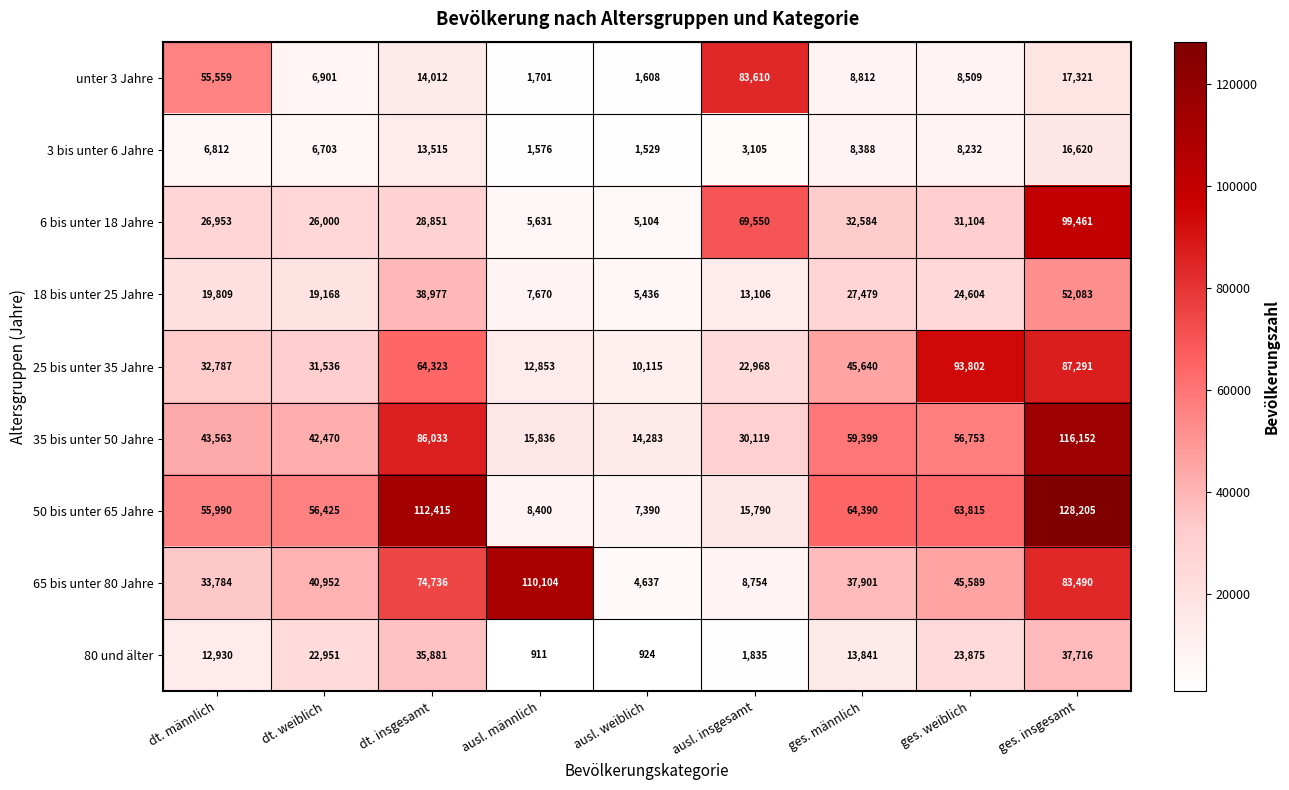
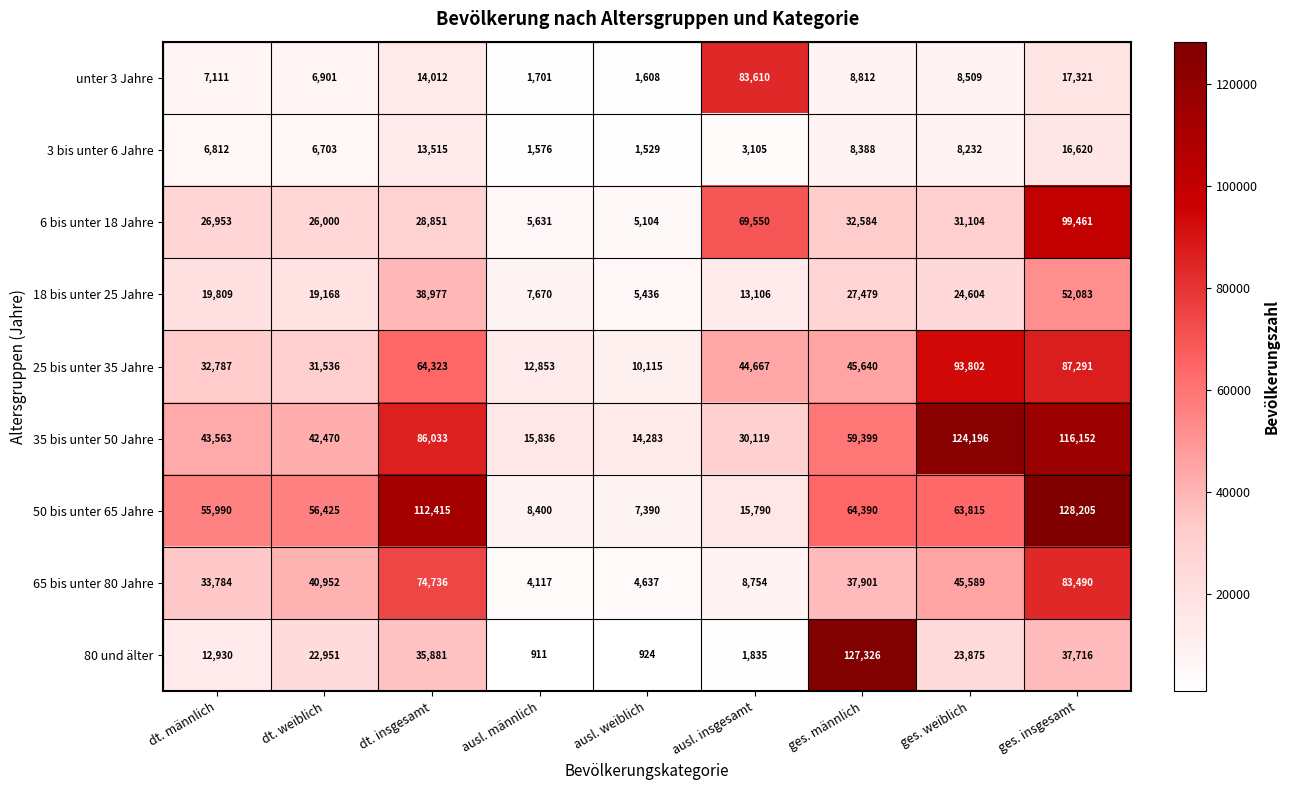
unter 3 Jahre, dt. männlich: 55,559 -> 7,111
25 bis unter 35 Jahre, ausl. insgesamt: 22,968 -> 44,667
35 bis unter 50 Jahre, ges. weiblich: 56,753 -> 124,196
65 bis unter 80 Jahre, ausl. männlich: 110,104 -> 4,117
80 und älter, ges. männlich: 13,841 -> 127,326
